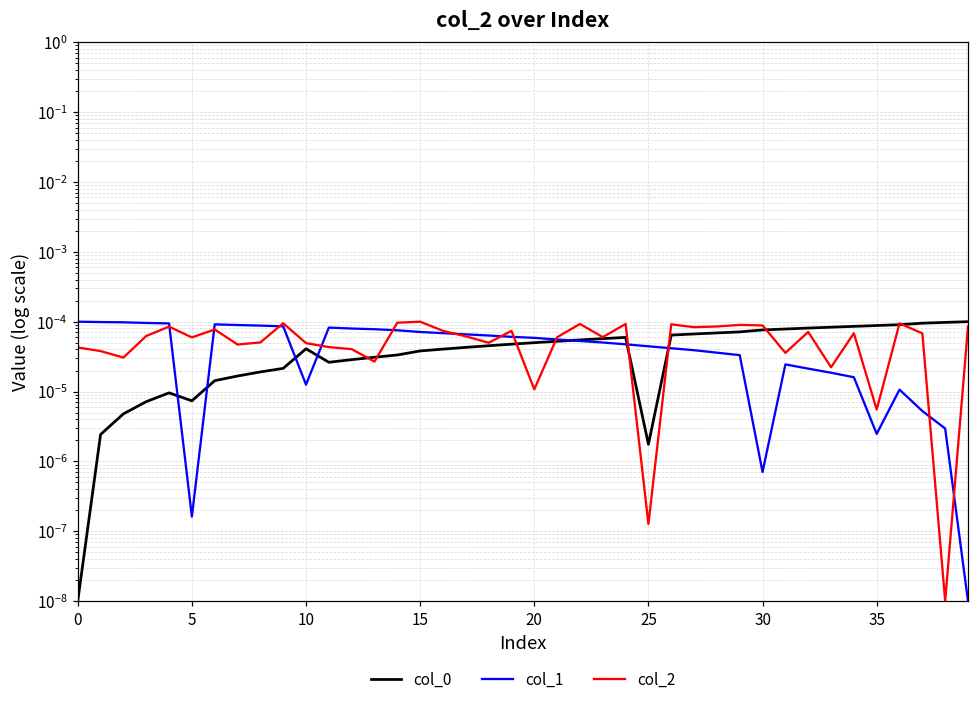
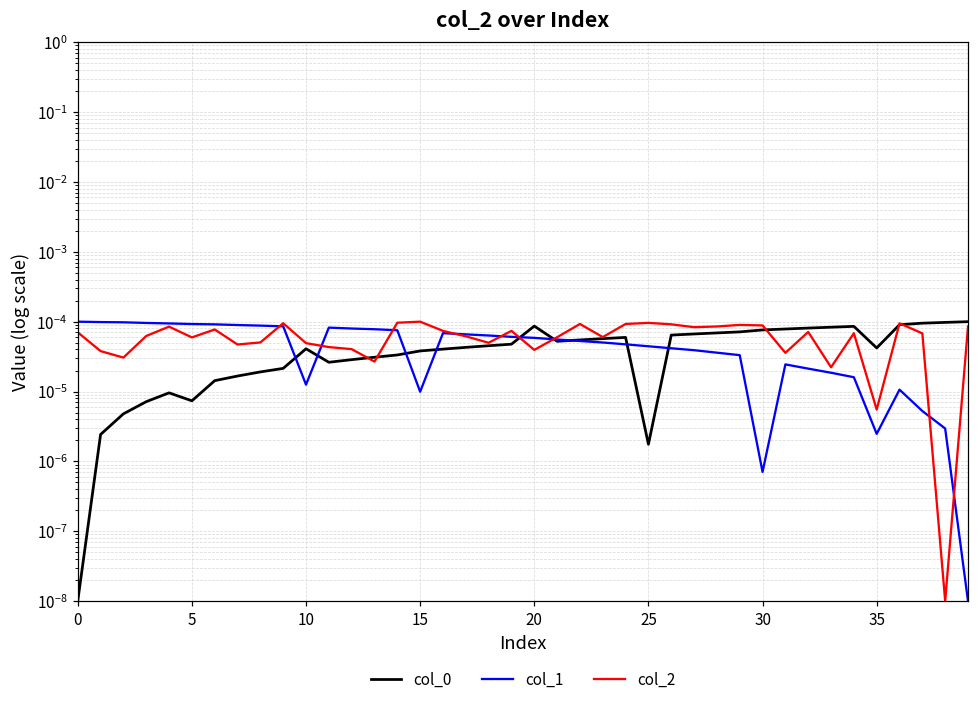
col_2, 0: 0.00004 -> 0.00007
col_1, 5: 0.00000016 -> 0.00009
col_1, 15: 0.00007 -> 0.000010
col_0, 20: 0.00005 -> 0.00009
col_2, 20: 0.000011 -> 0.00004
col_2, 25: 0.00000013 -> 0.00010
col_0, 35: 0.00009 -> 0.00004
